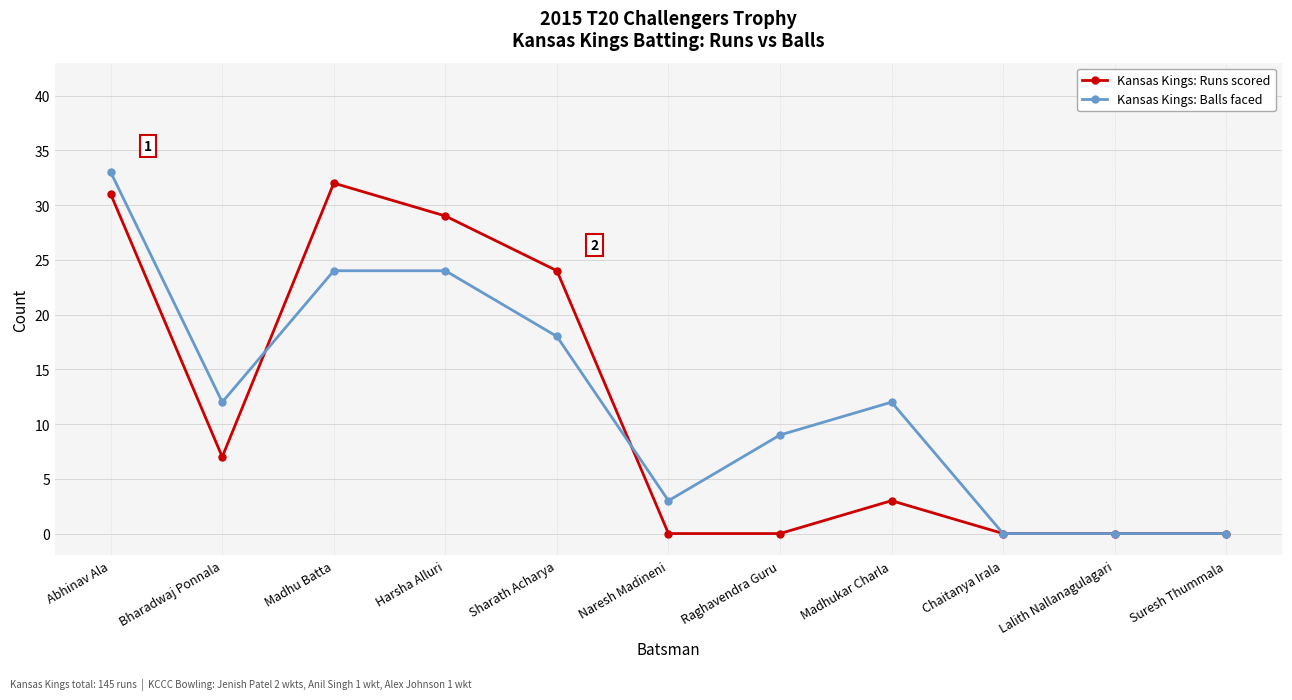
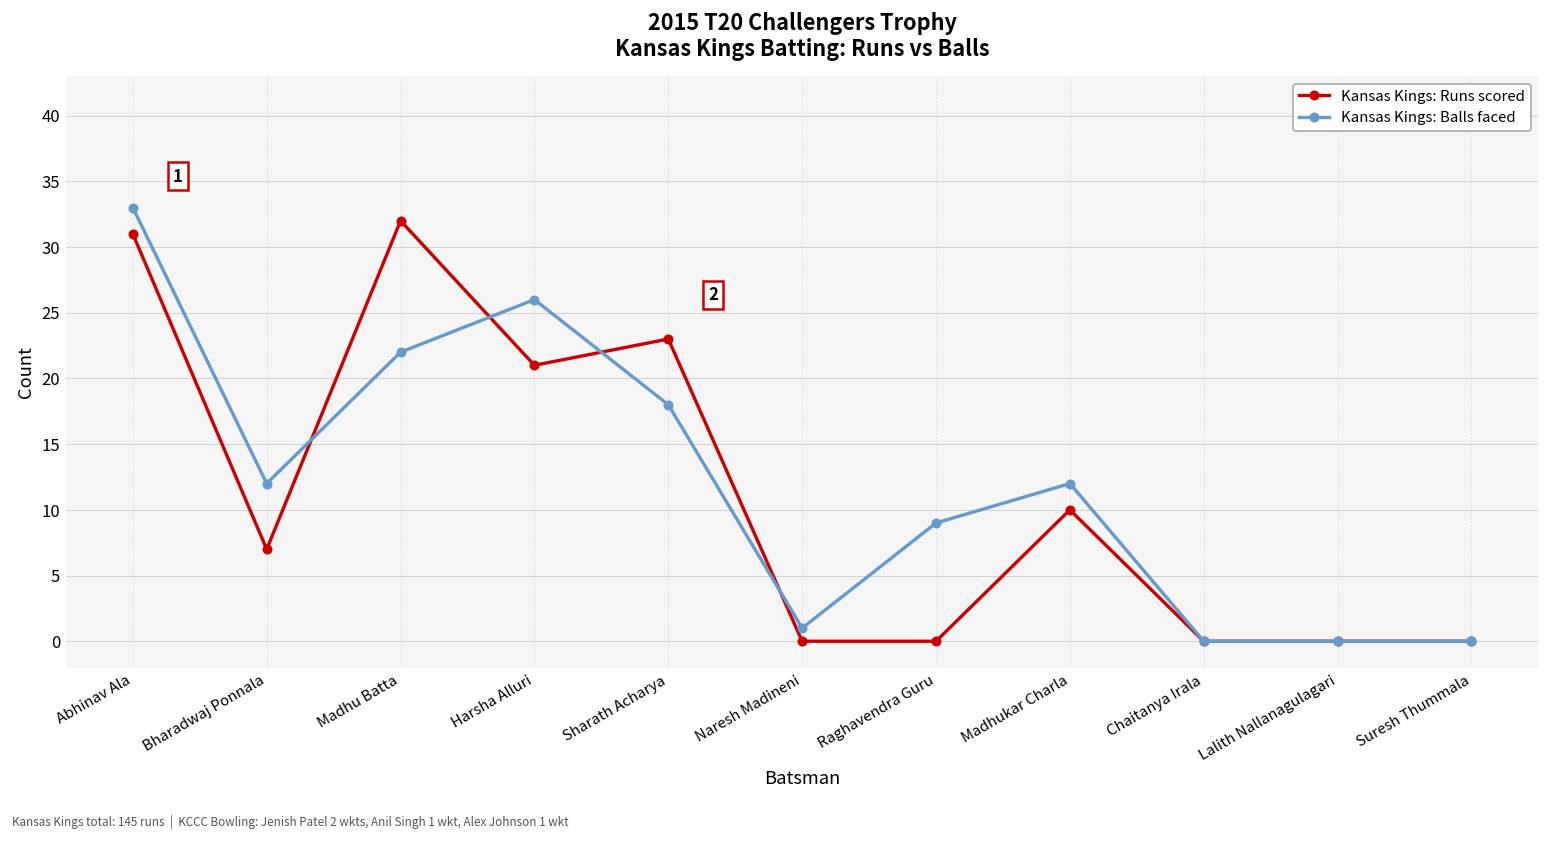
Kansas Kings: Balls faced, Madhu Batta: 24 -> 22
Kansas Kings: Runs scored, Harsha Alluri: 29 -> 21
Kansas Kings: Balls faced, Harsha Alluri: 24 -> 26
Kansas Kings: Runs scored, Sharath Acharya: 24 -> 23
Kansas Kings: Balls faced, Naresh Madineni: 3 -> 1
Kansas Kings: Runs scored, Madhukar Charla: 3 -> 10
